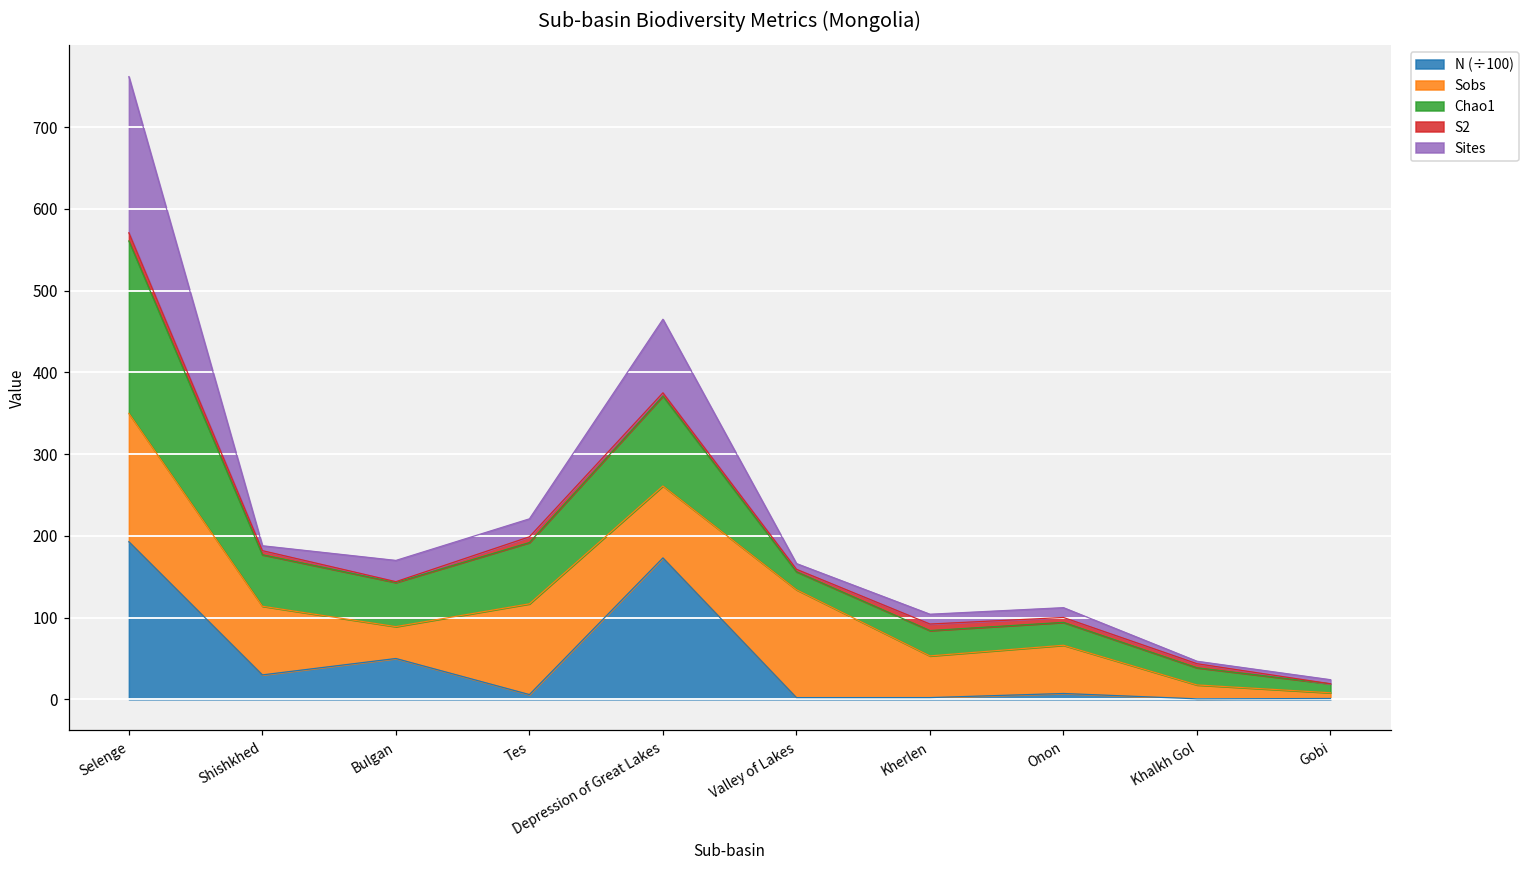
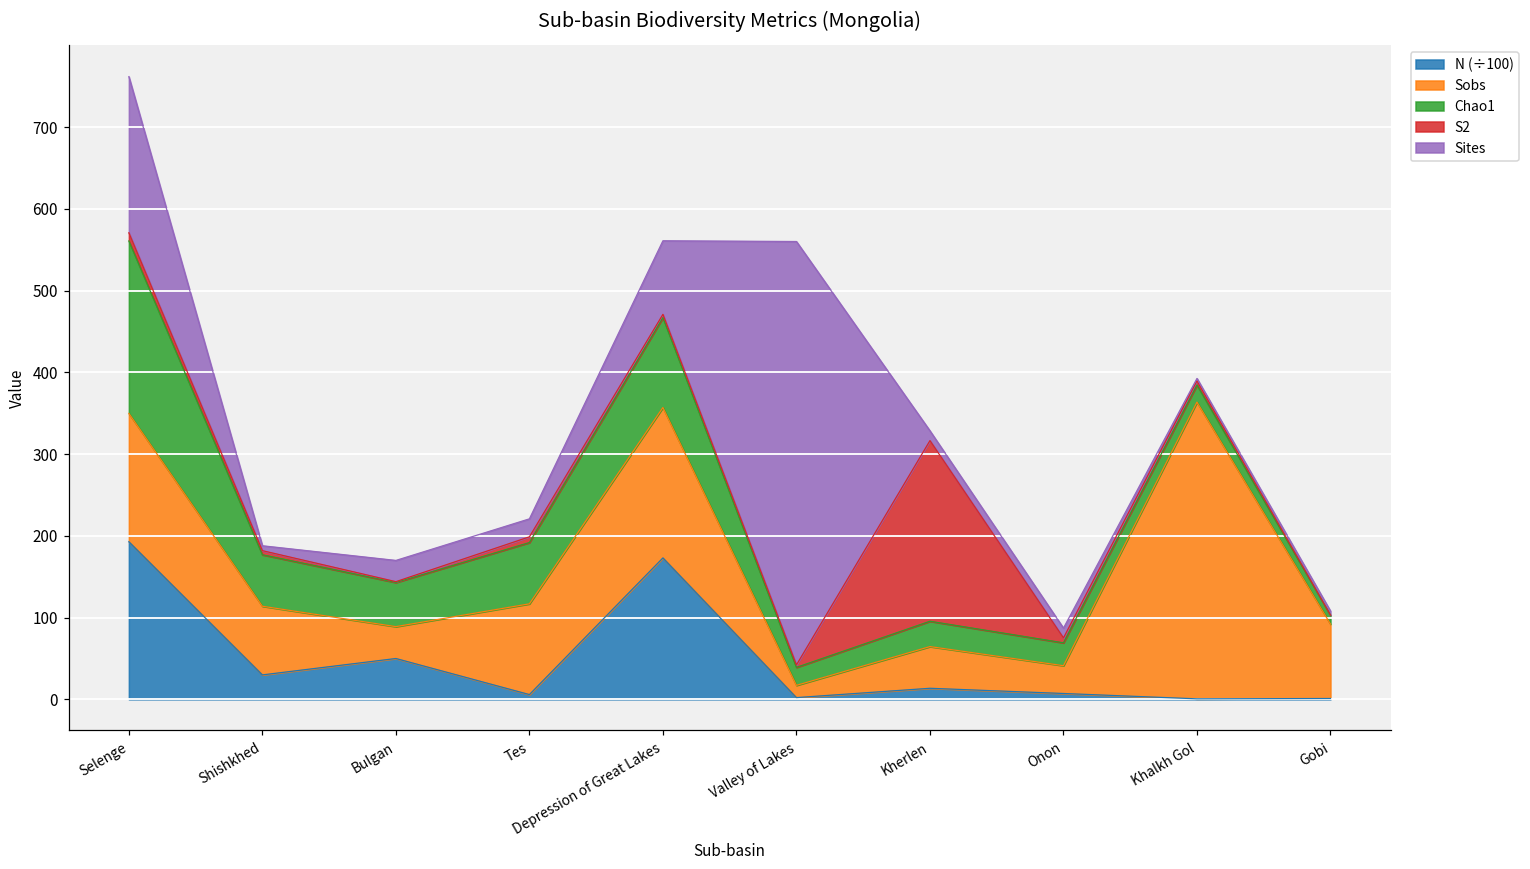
Sobs, Depression of Great Lakes: 90 -> 180
Sobs, Valley of Lakes: 130 -> 10
Sites, Valley of Lakes: 10 -> 520
N (÷100), Kherlen: 0 -> 10
S2, Kherlen: 10 -> 220
Sobs, Onon: 60 -> 30
Sobs, Khalkh Gol: 20 -> 360
Sobs, Gobi: 10 -> 90
